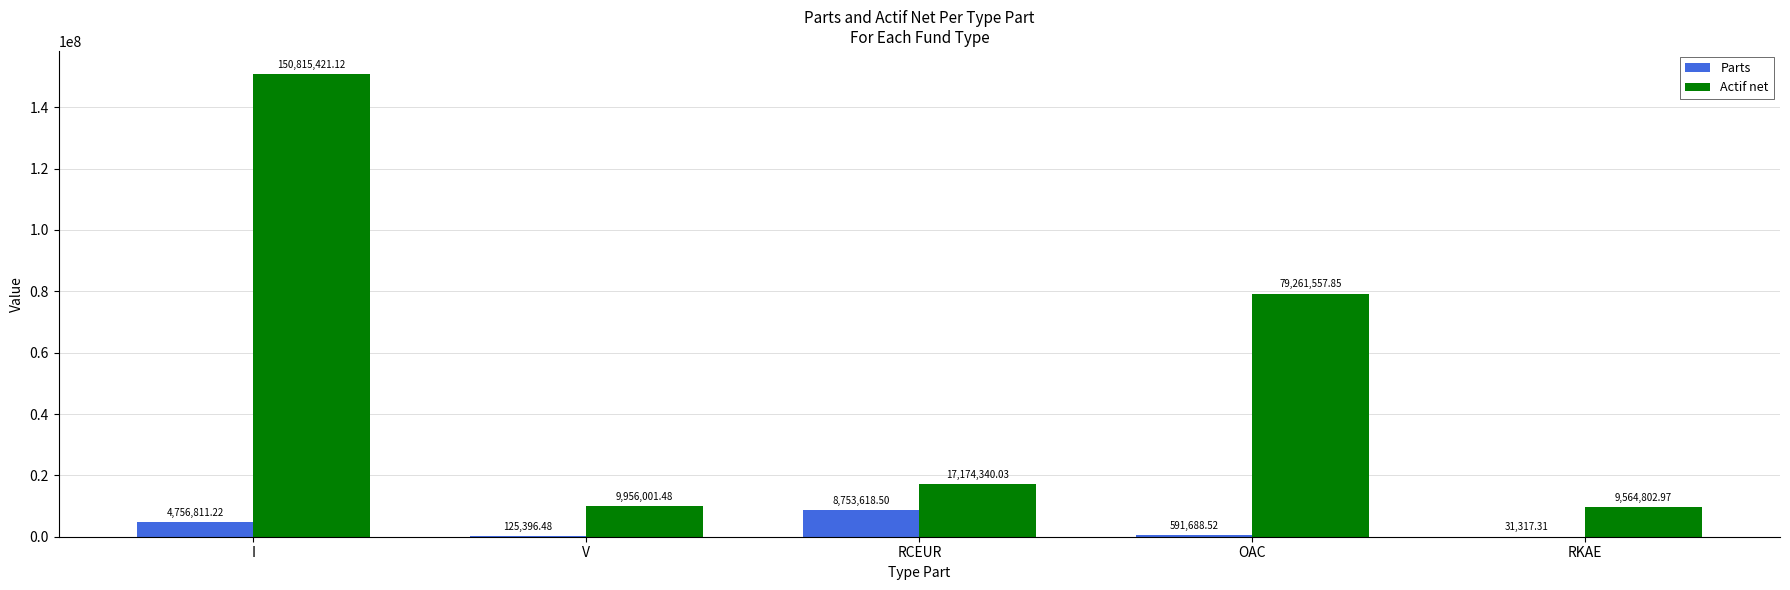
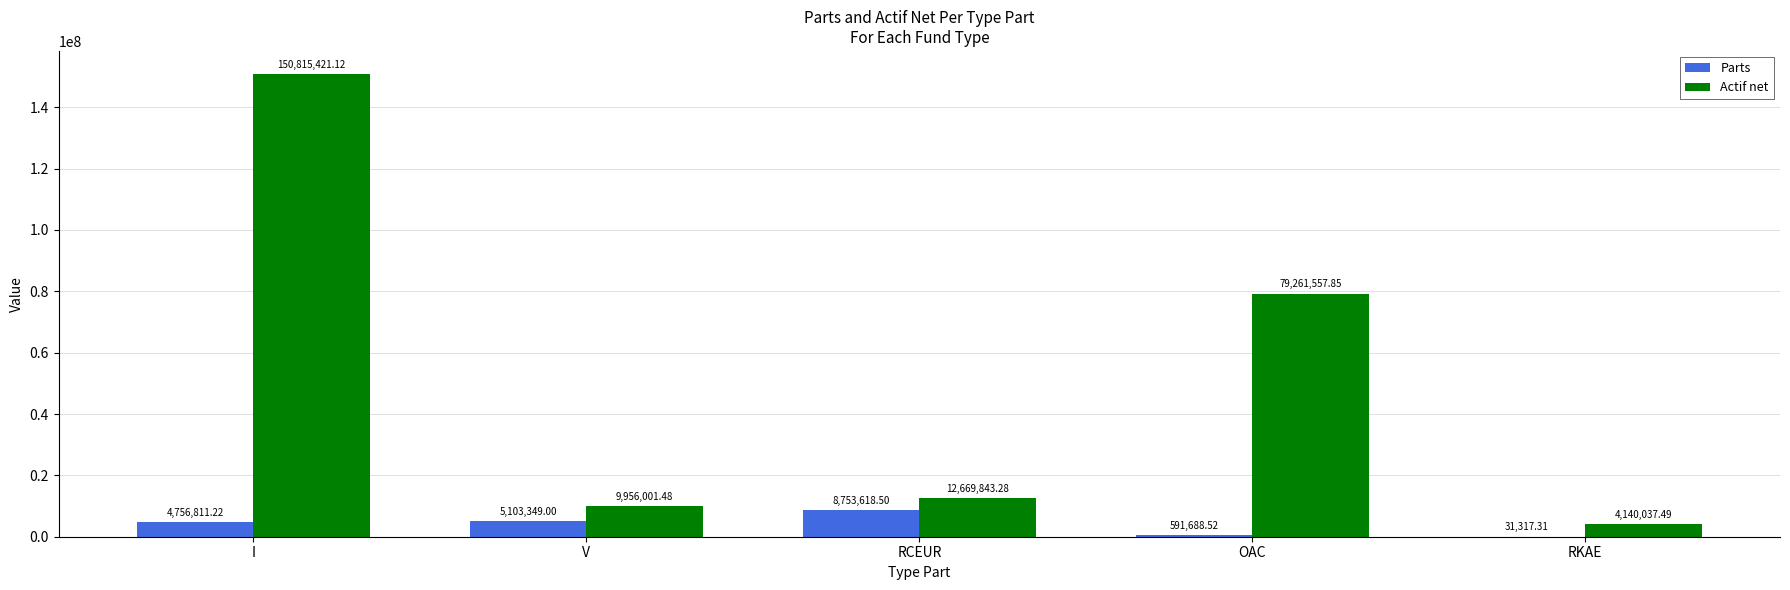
Parts, V: 125,396.48 -> 5,103,349.00
Actif net, RCEUR: 17,174,340.03 -> 12,669,843.28
Actif net, RKAE: 9,564,802.97 -> 4,140,037.49
